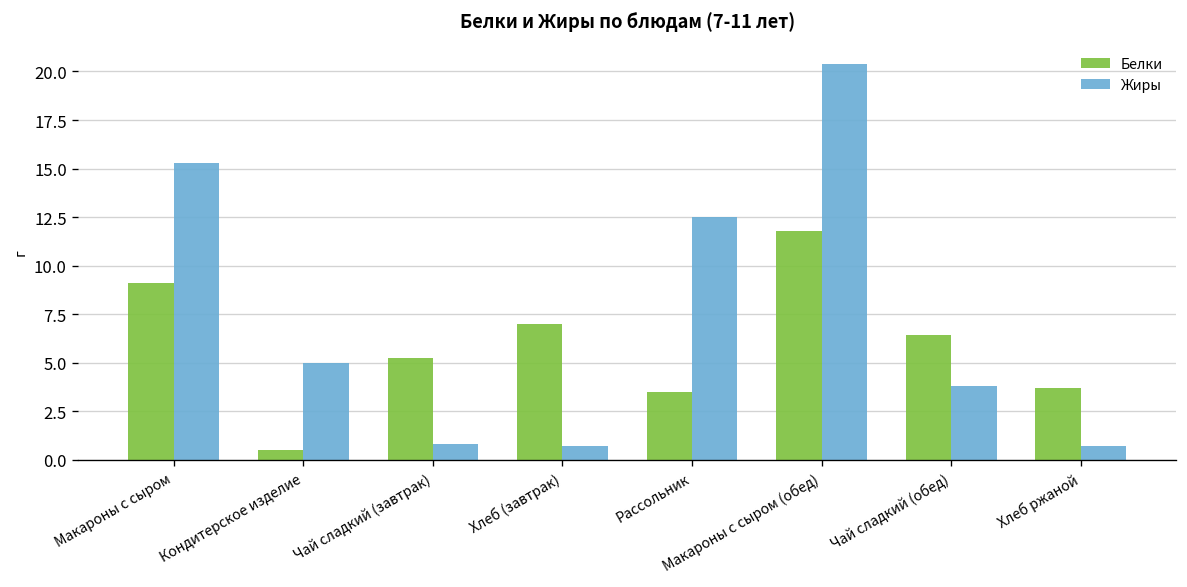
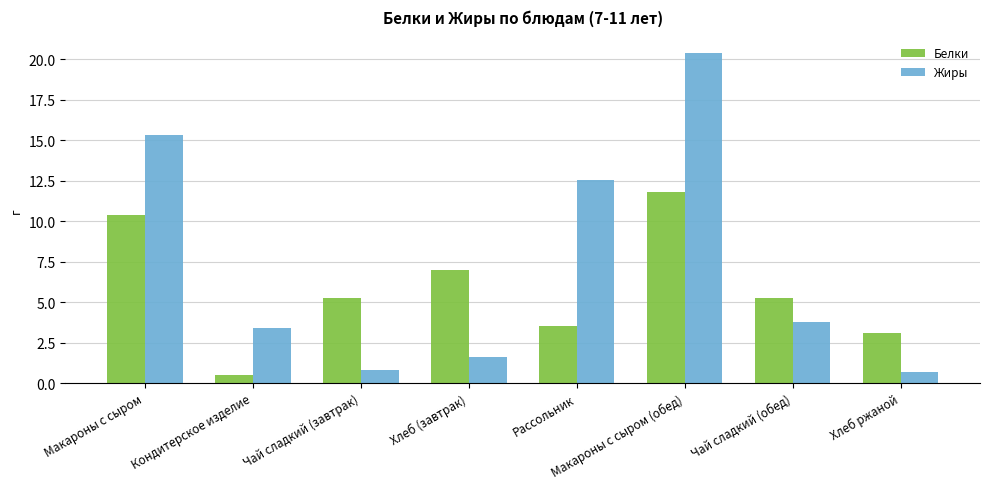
Белки, Макароны с сыром: 9.1 -> 10.4
Жиры, Кондитерское изделие: 5.0 -> 3.4
Жиры, Хлеб (завтрак): 0.7 -> 1.6
Белки, Чай сладкий (обед): 6.4 -> 5.3
Белки, Хлеб ржаной: 3.7 -> 3.1
